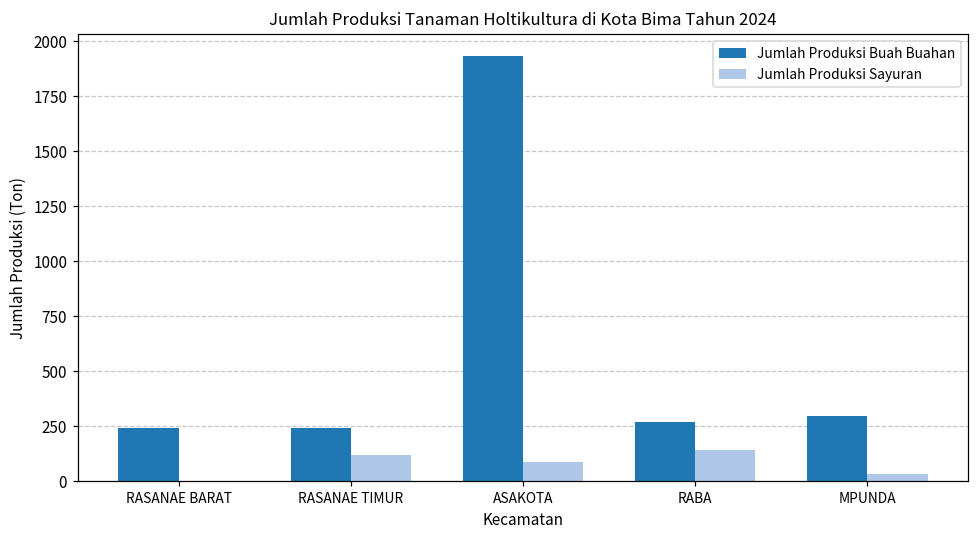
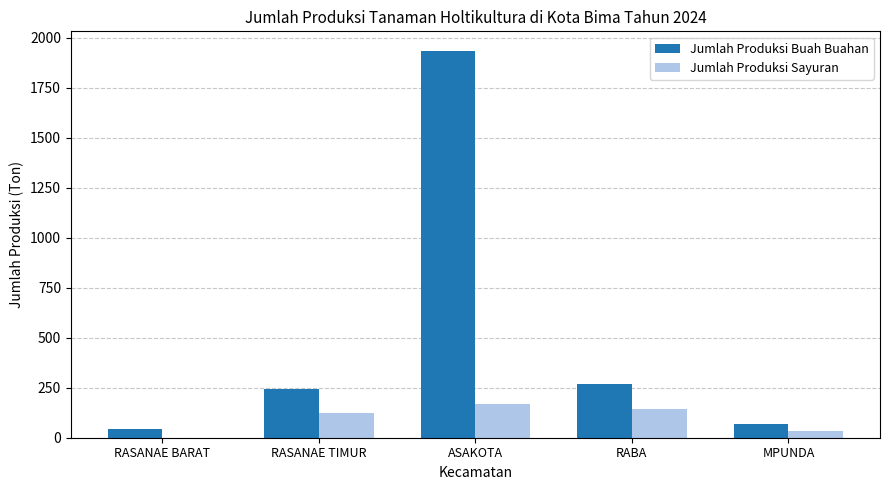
Jumlah Produksi Buah Buahan, RASANAE BARAT: 240 -> 40
Jumlah Produksi Sayuran, ASAKOTA: 90 -> 170
Jumlah Produksi Buah Buahan, MPUNDA: 300 -> 70
